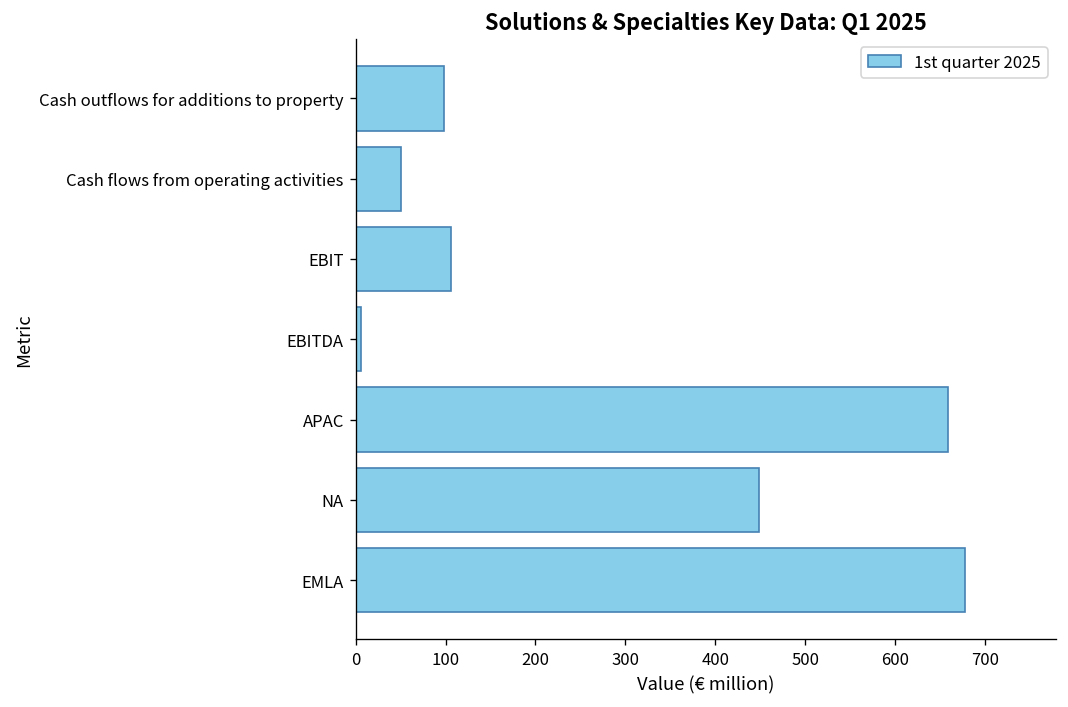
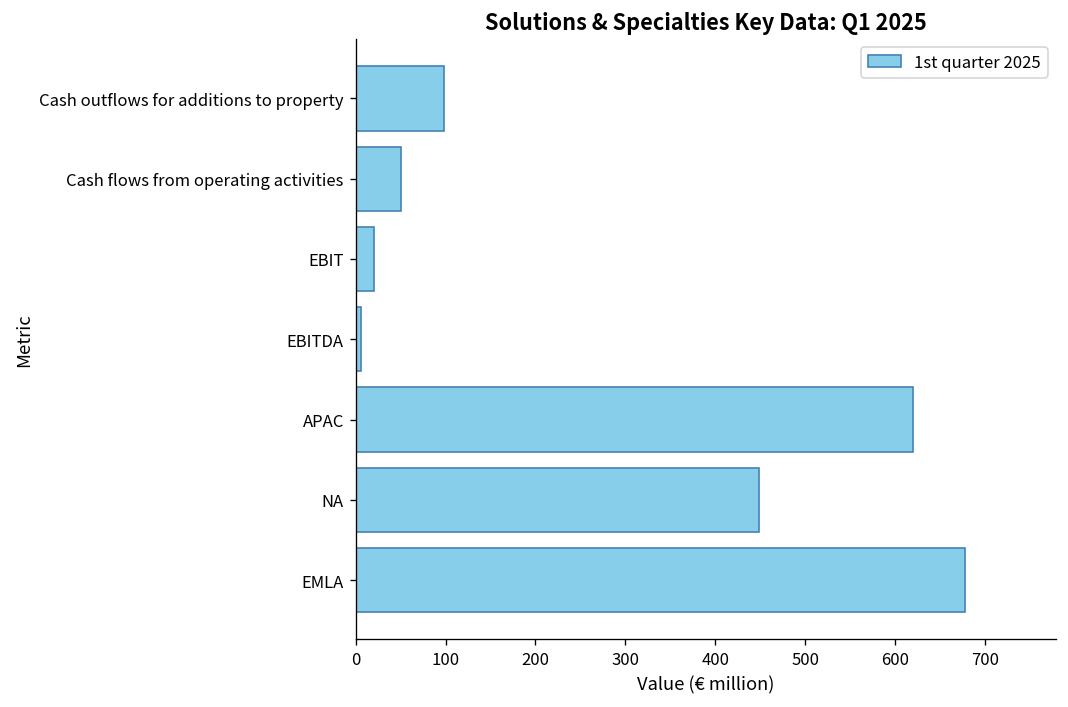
EBIT: 110 -> 20
APAC: 660 -> 620
